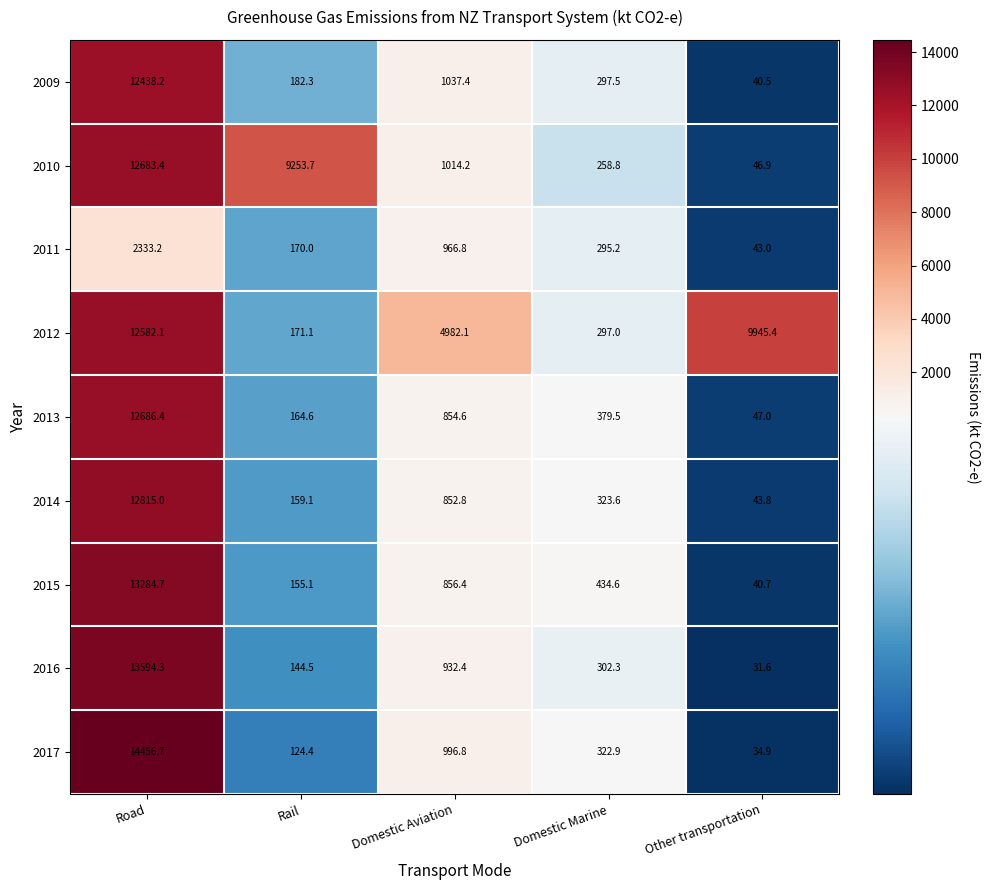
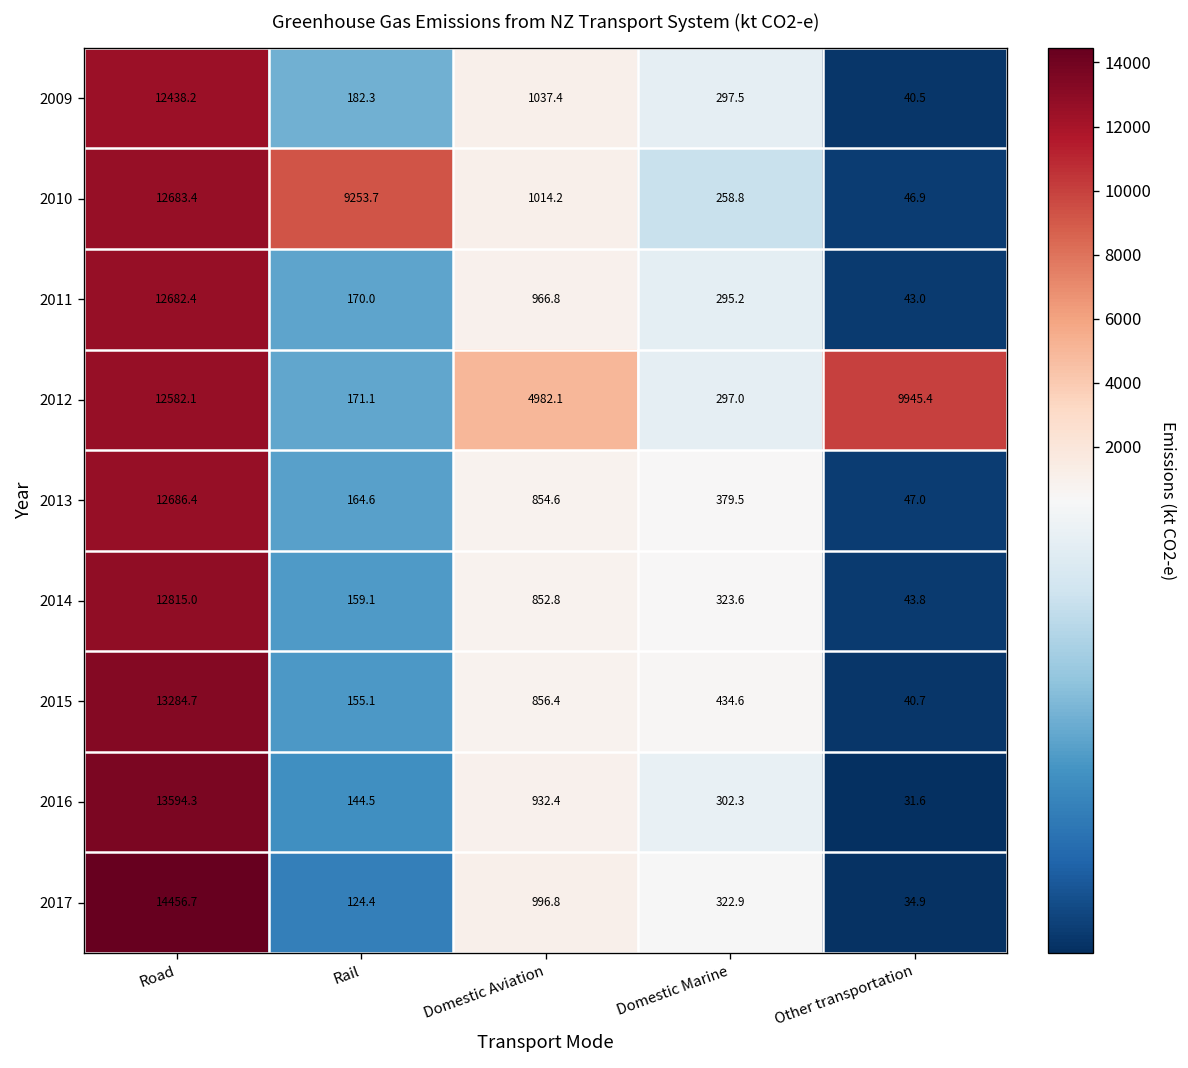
2011, Road: 2333.2 -> 12682.4
